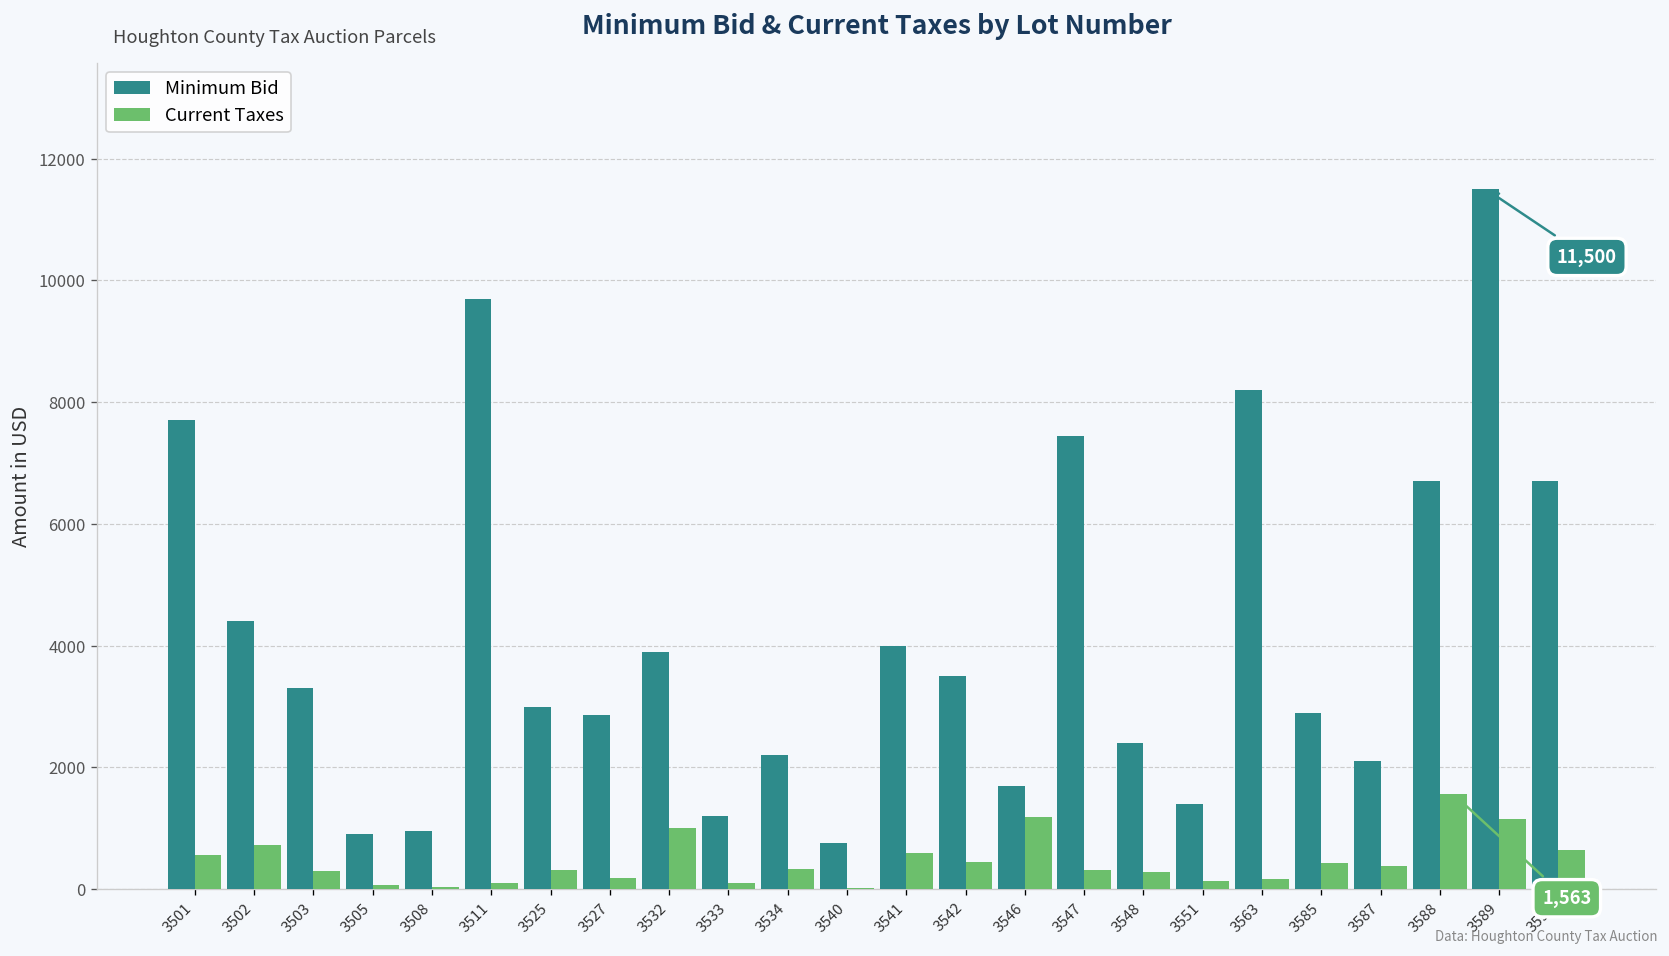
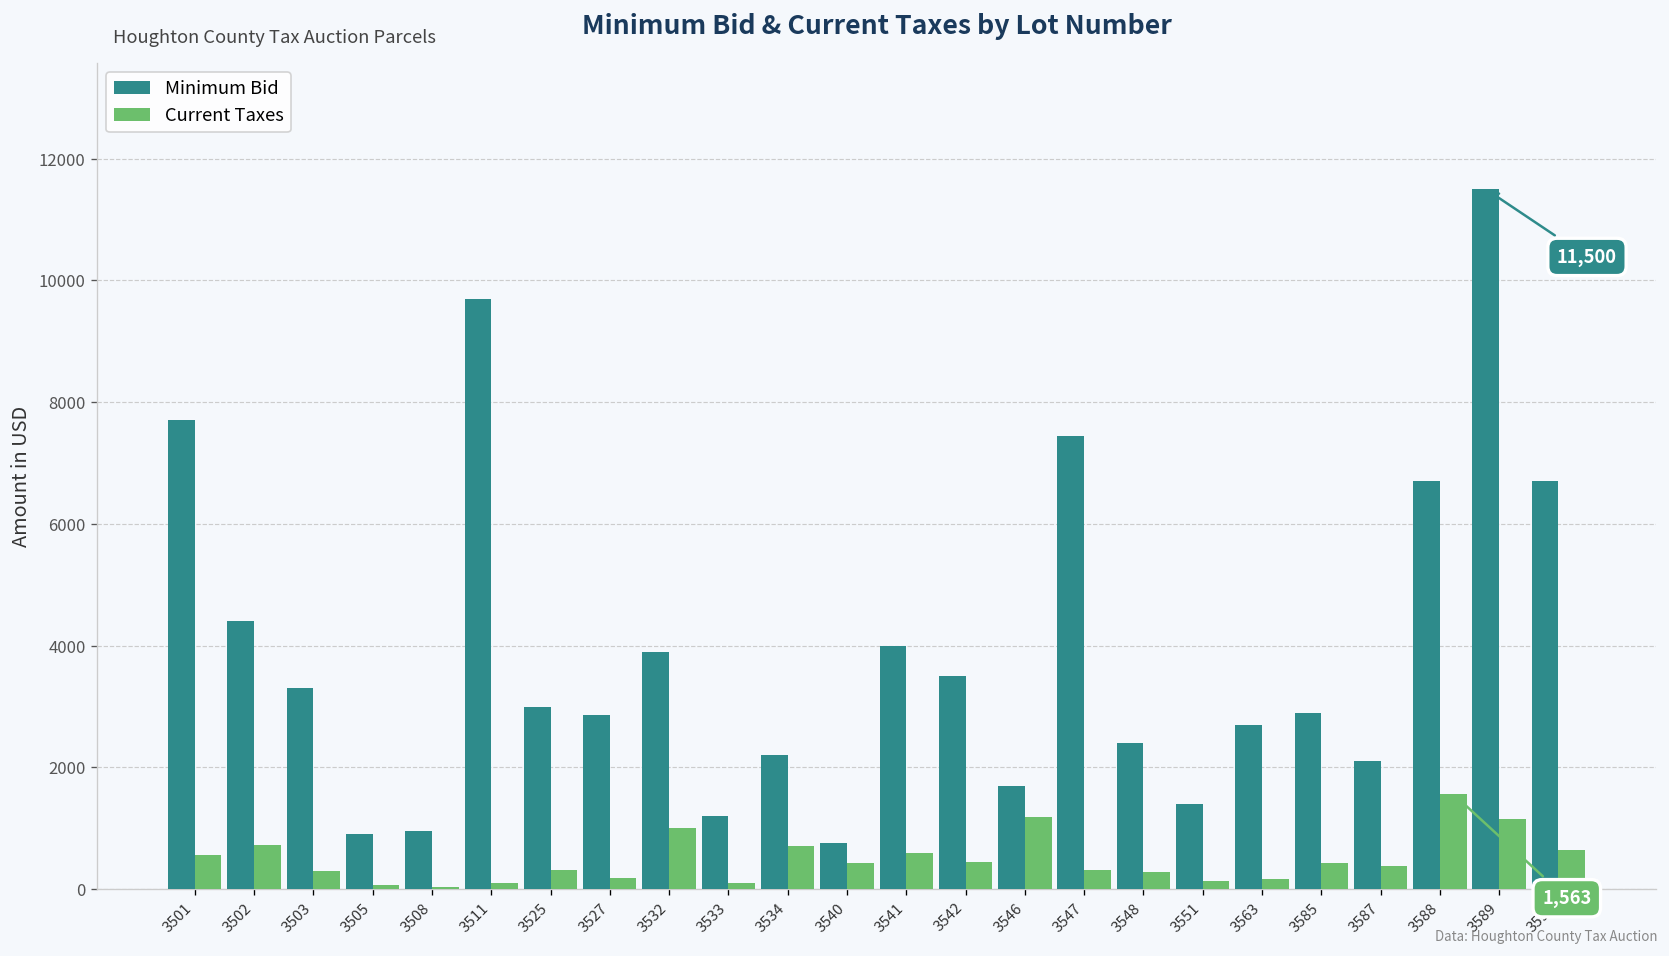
Current Taxes, 3534: 300 -> 700
Current Taxes, 3540: 0 -> 400
Minimum Bid, 3563: 8200 -> 2700
